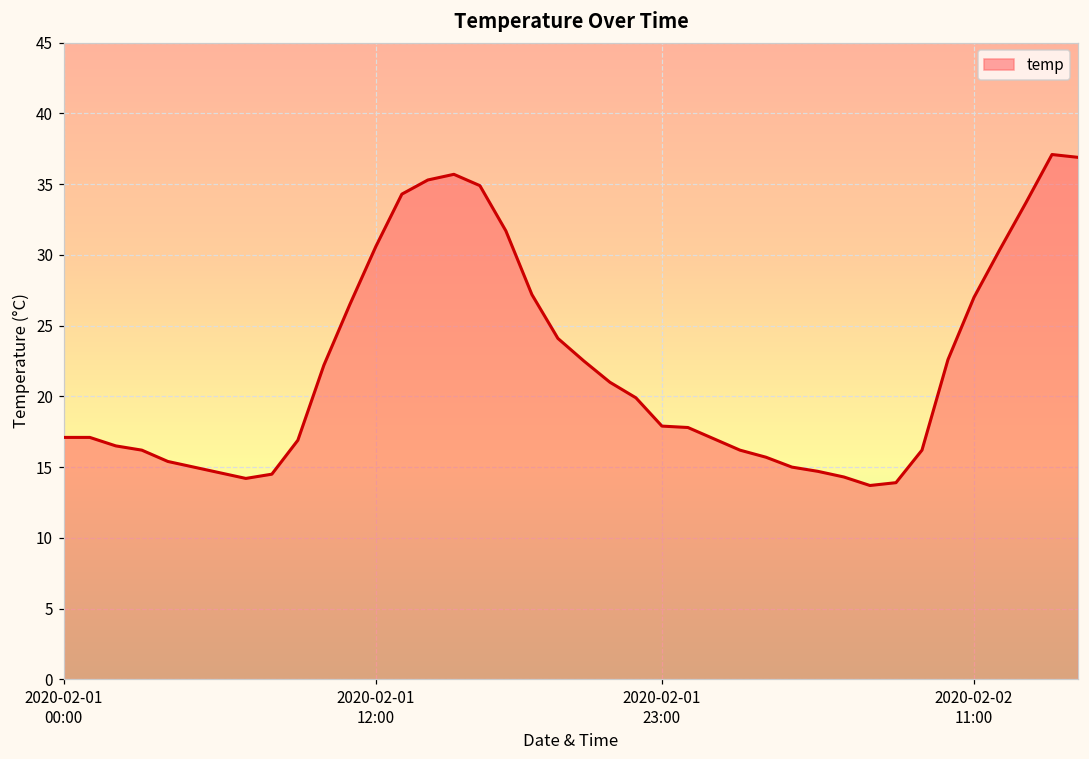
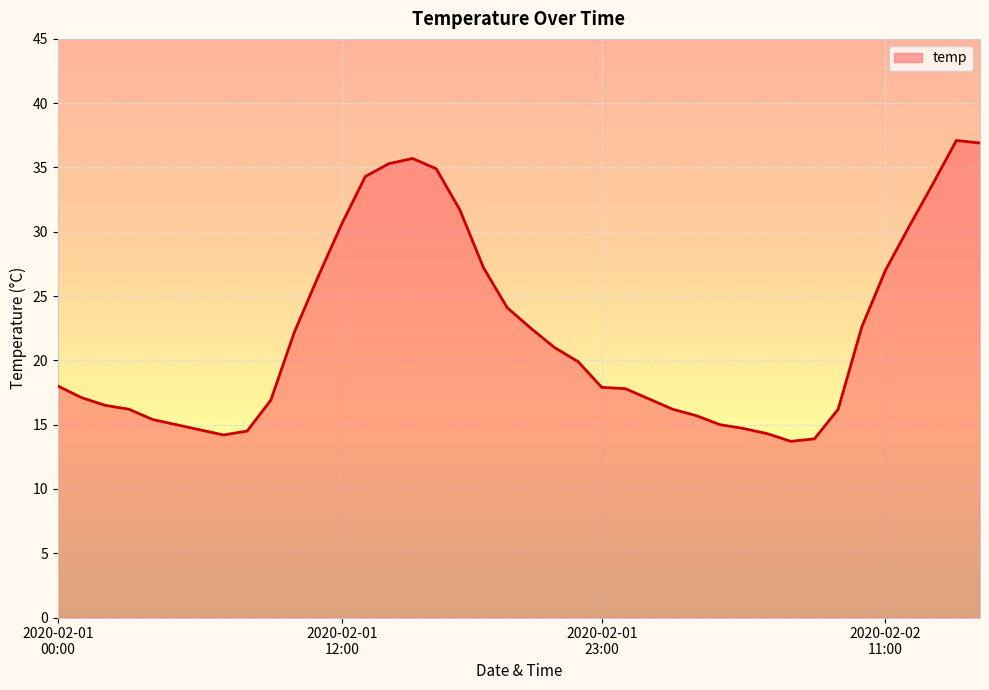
2020-02-01 00:00: 17.1 -> 18.0
